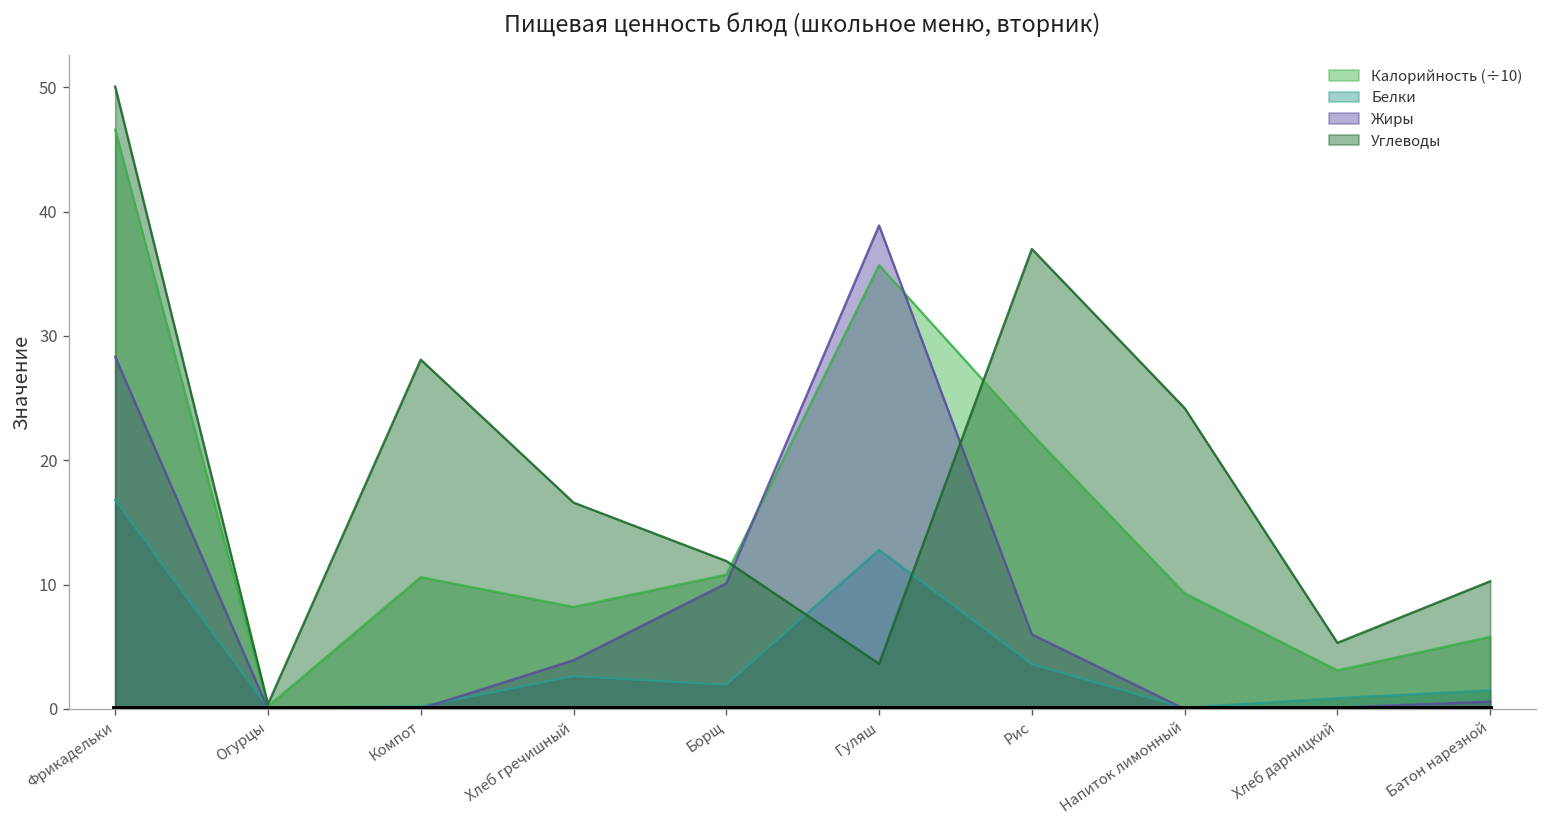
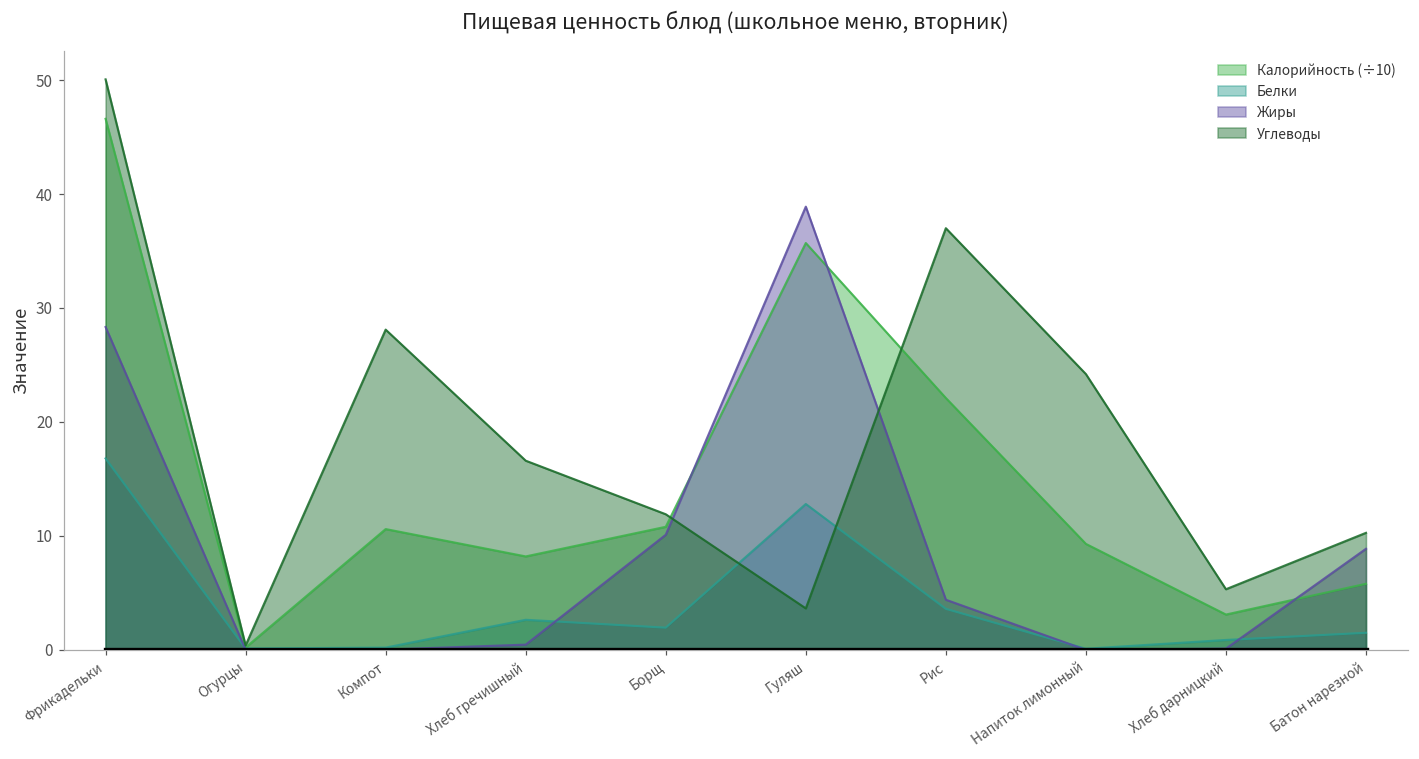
Жиры, Хлеб гречишный: 3.9 -> 0.5
Жиры, Рис: 6.0 -> 4.4
Жиры, Батон нарезной: 0.6 -> 8.9
